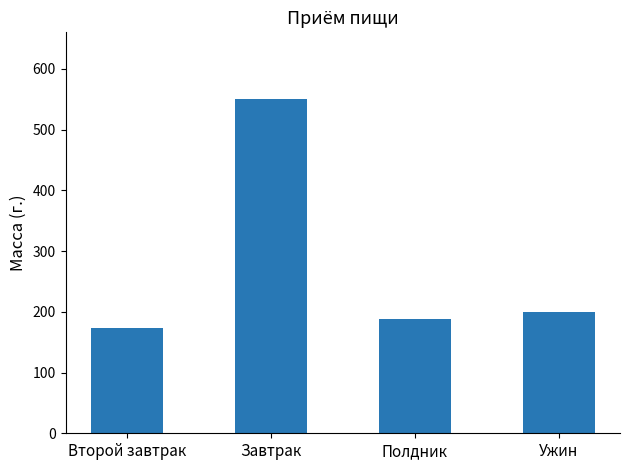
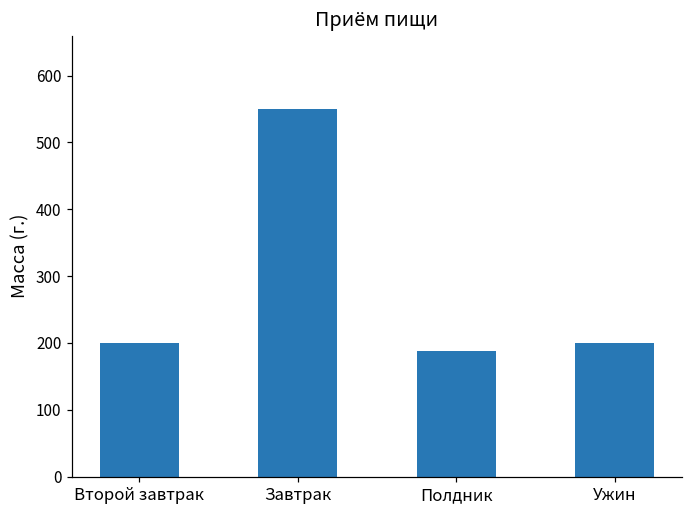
Второй завтрак: 170 -> 200
